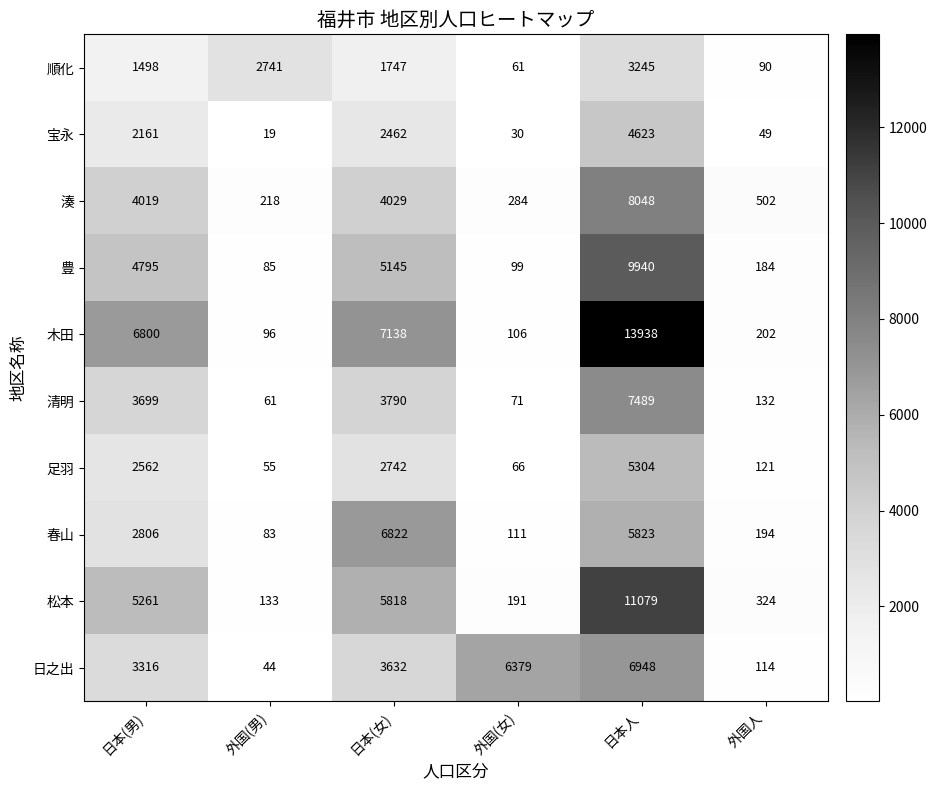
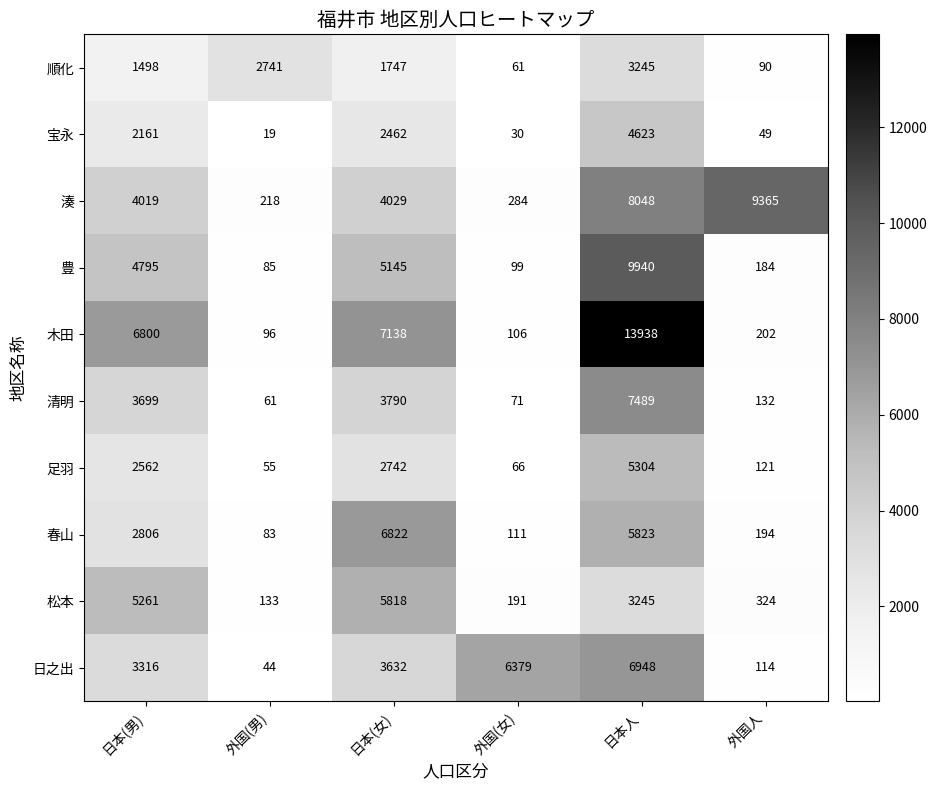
湊, 外国人: 502 -> 9365
松本, 日本人: 11079 -> 3245
